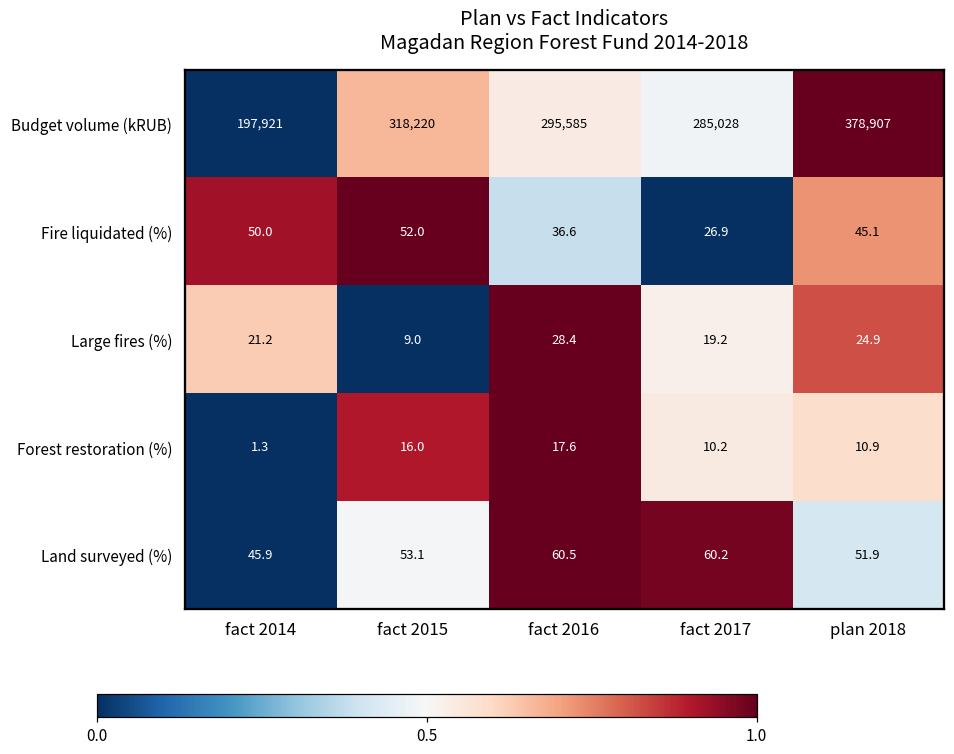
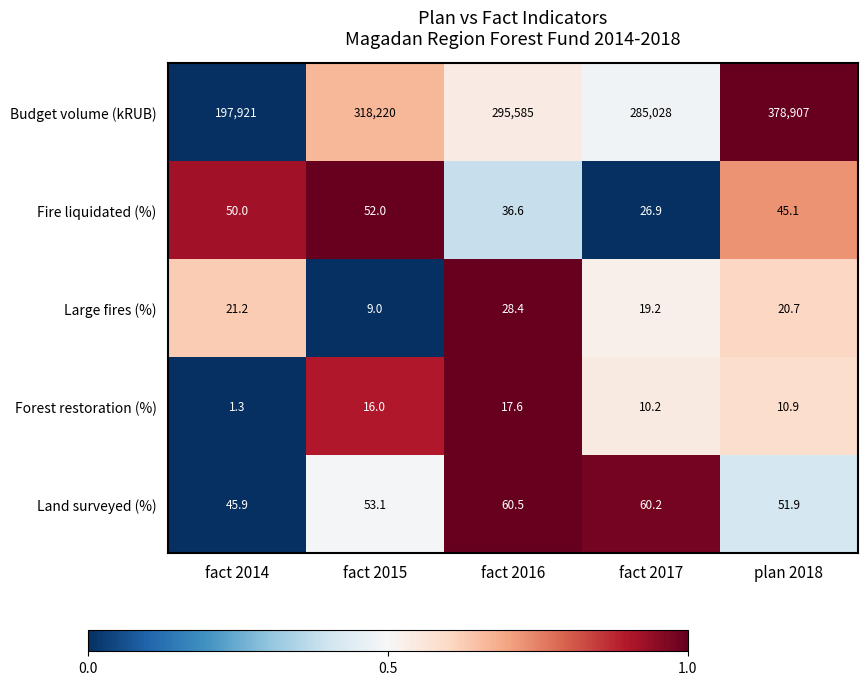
Large fires (%), plan 2018: 24.9 -> 20.7
